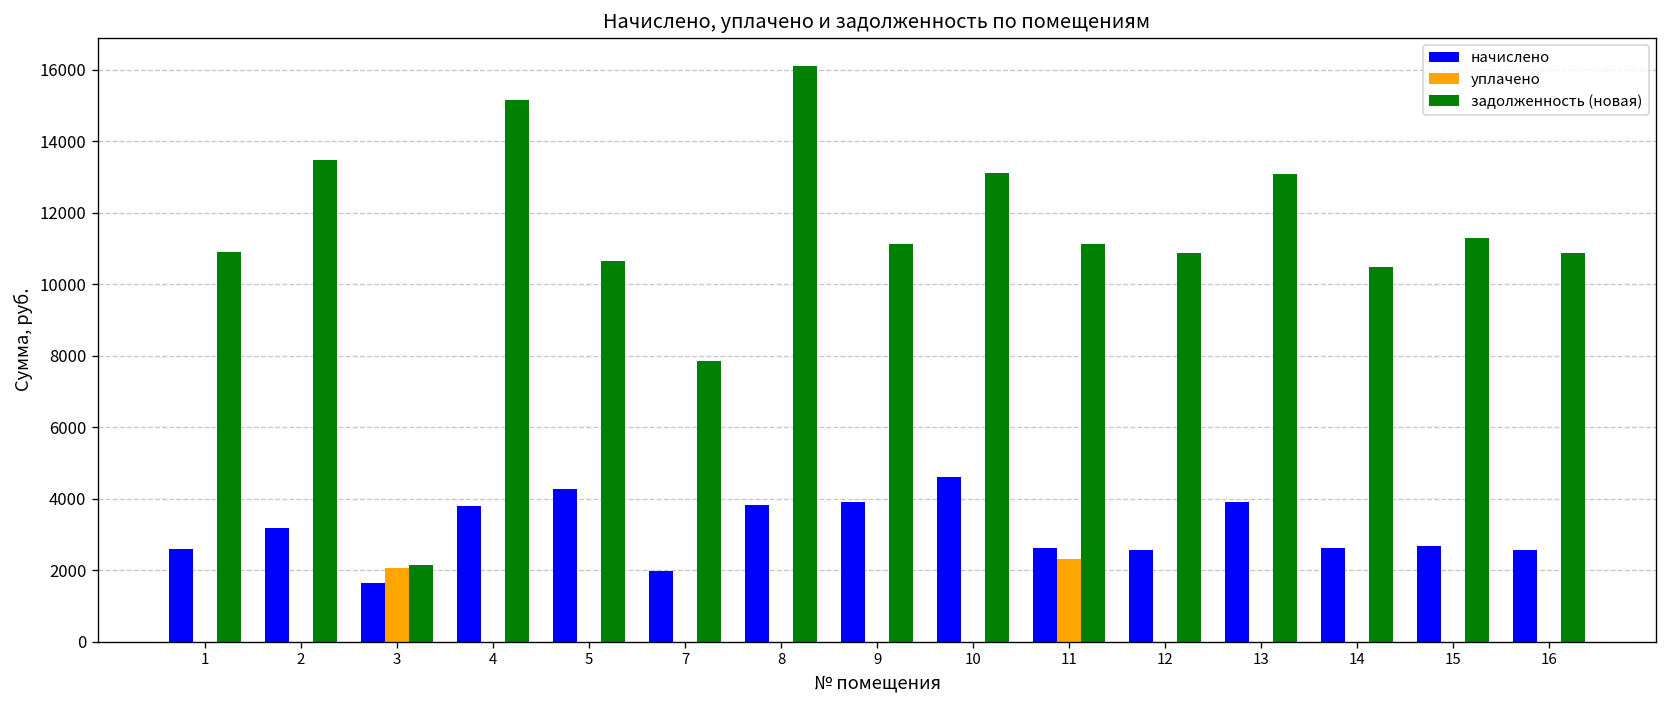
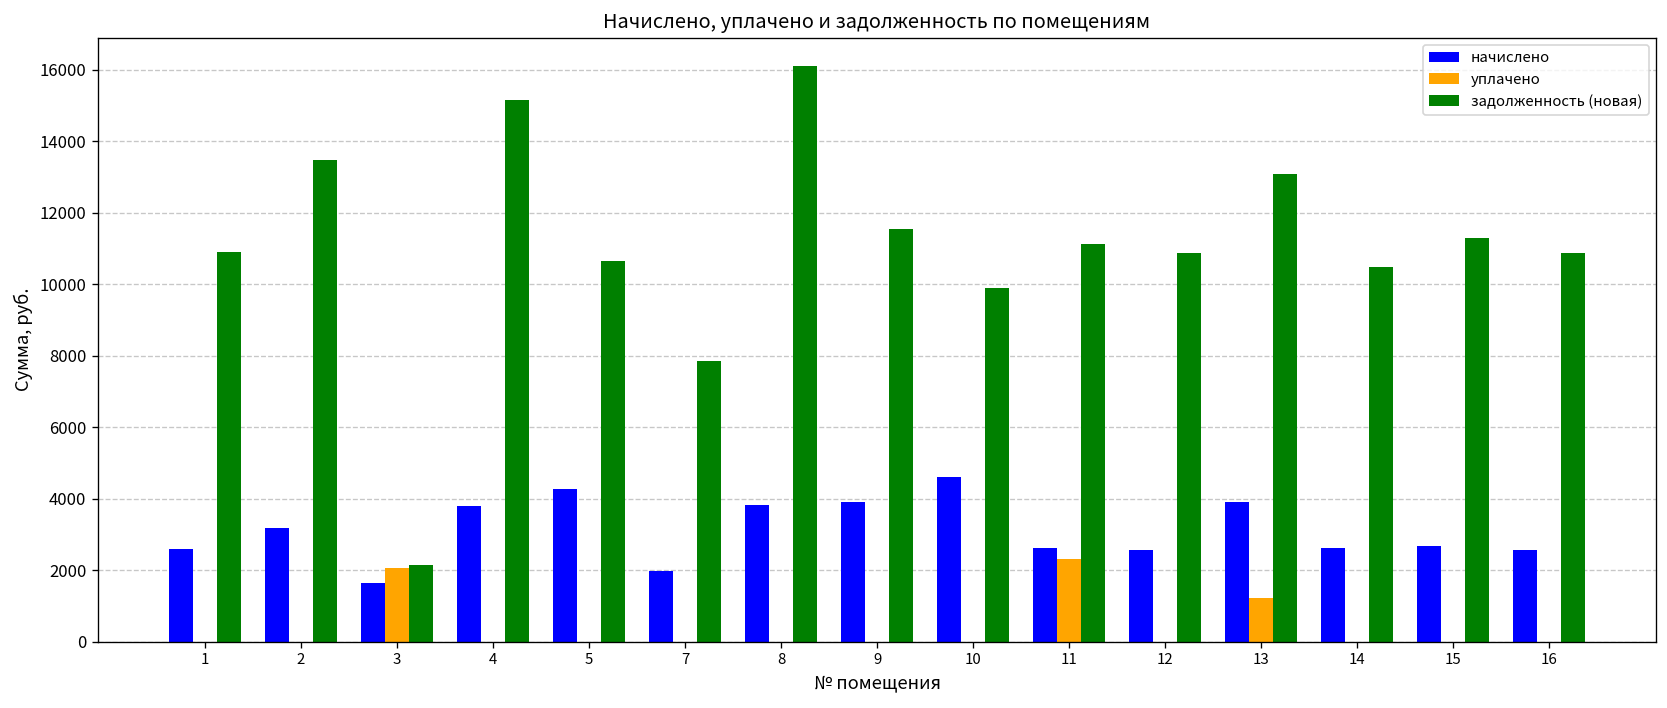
задолженность (новая), 9: 11100 -> 11600
задолженность (новая), 10: 13100 -> 9900
уплачено, 13: 0 -> 1200
